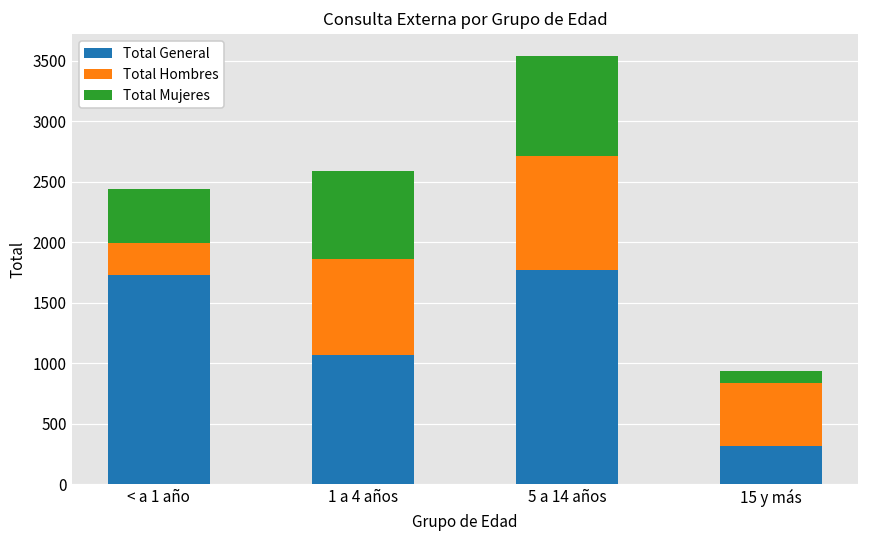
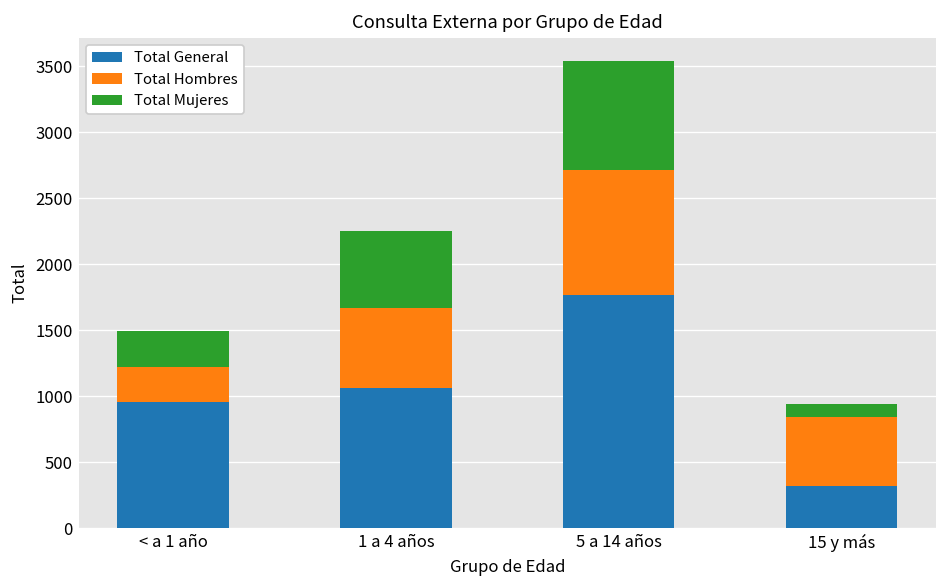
Total General, < a 1 año: 1730 -> 960
Total Mujeres, < a 1 año: 440 -> 270
Total Hombres, 1 a 4 años: 790 -> 610
Total Mujeres, 1 a 4 años: 730 -> 580
